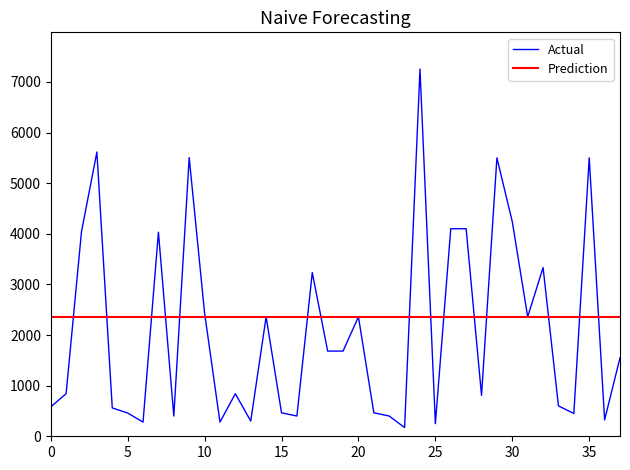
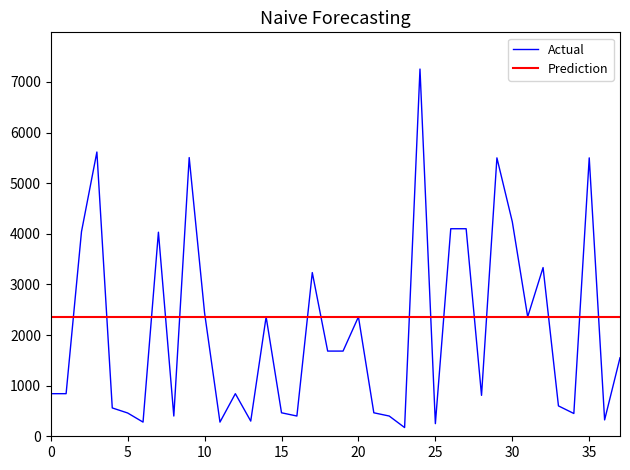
Actual, 0: 600 -> 800
